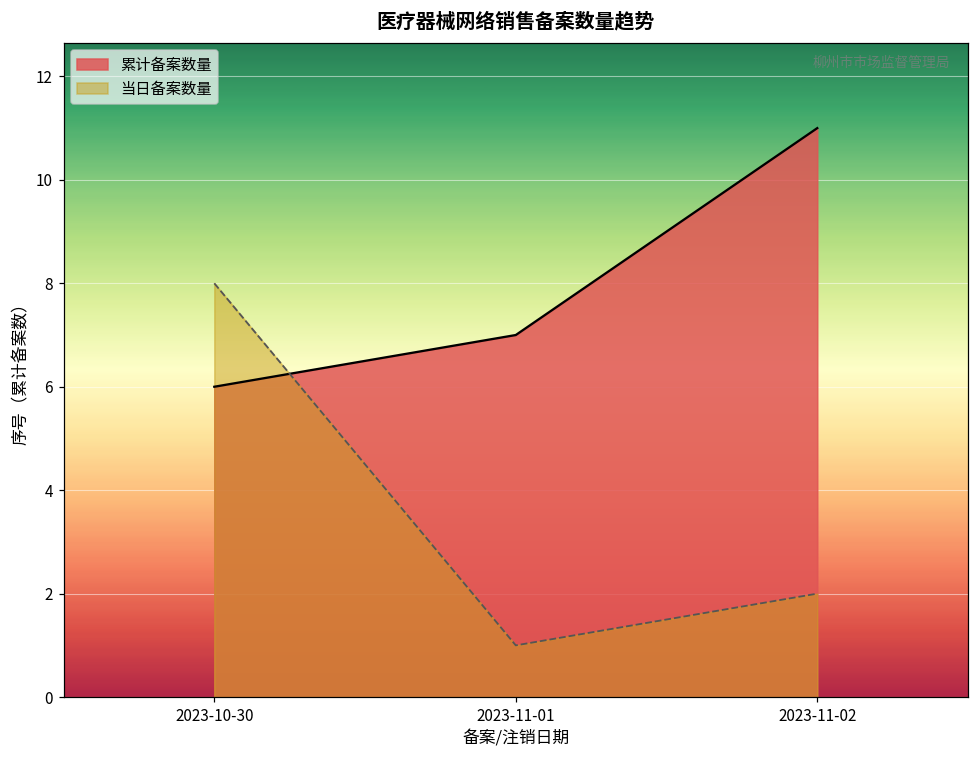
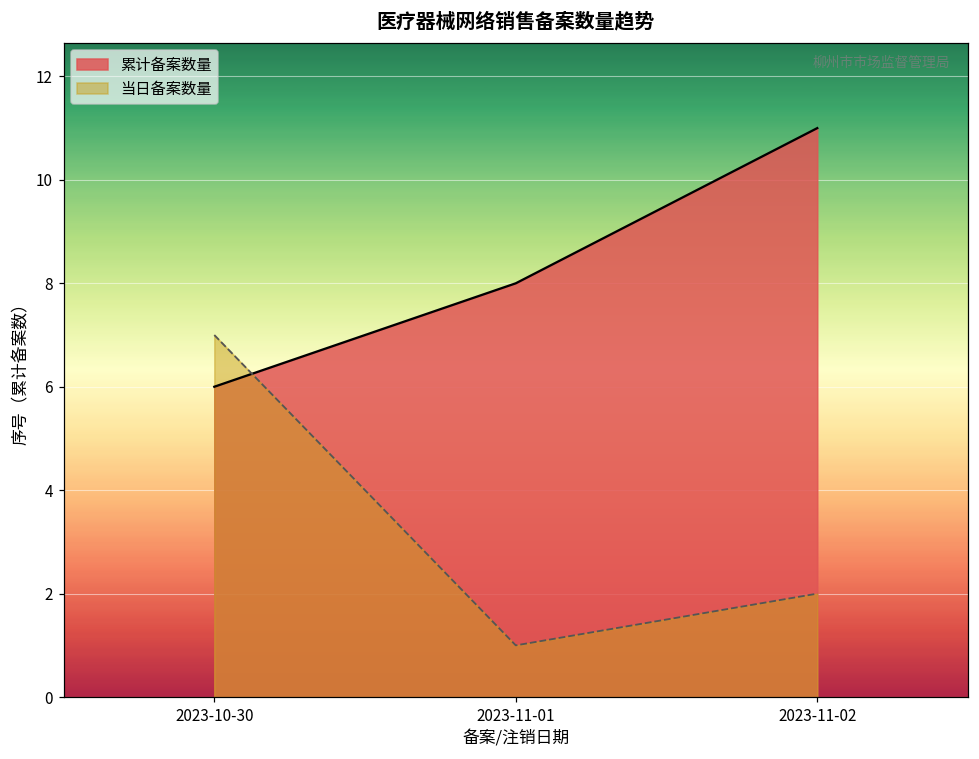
当日备案数量, 2023-10-30: 8 -> 7
累计备案数量, 2023-11-01: 7 -> 8
